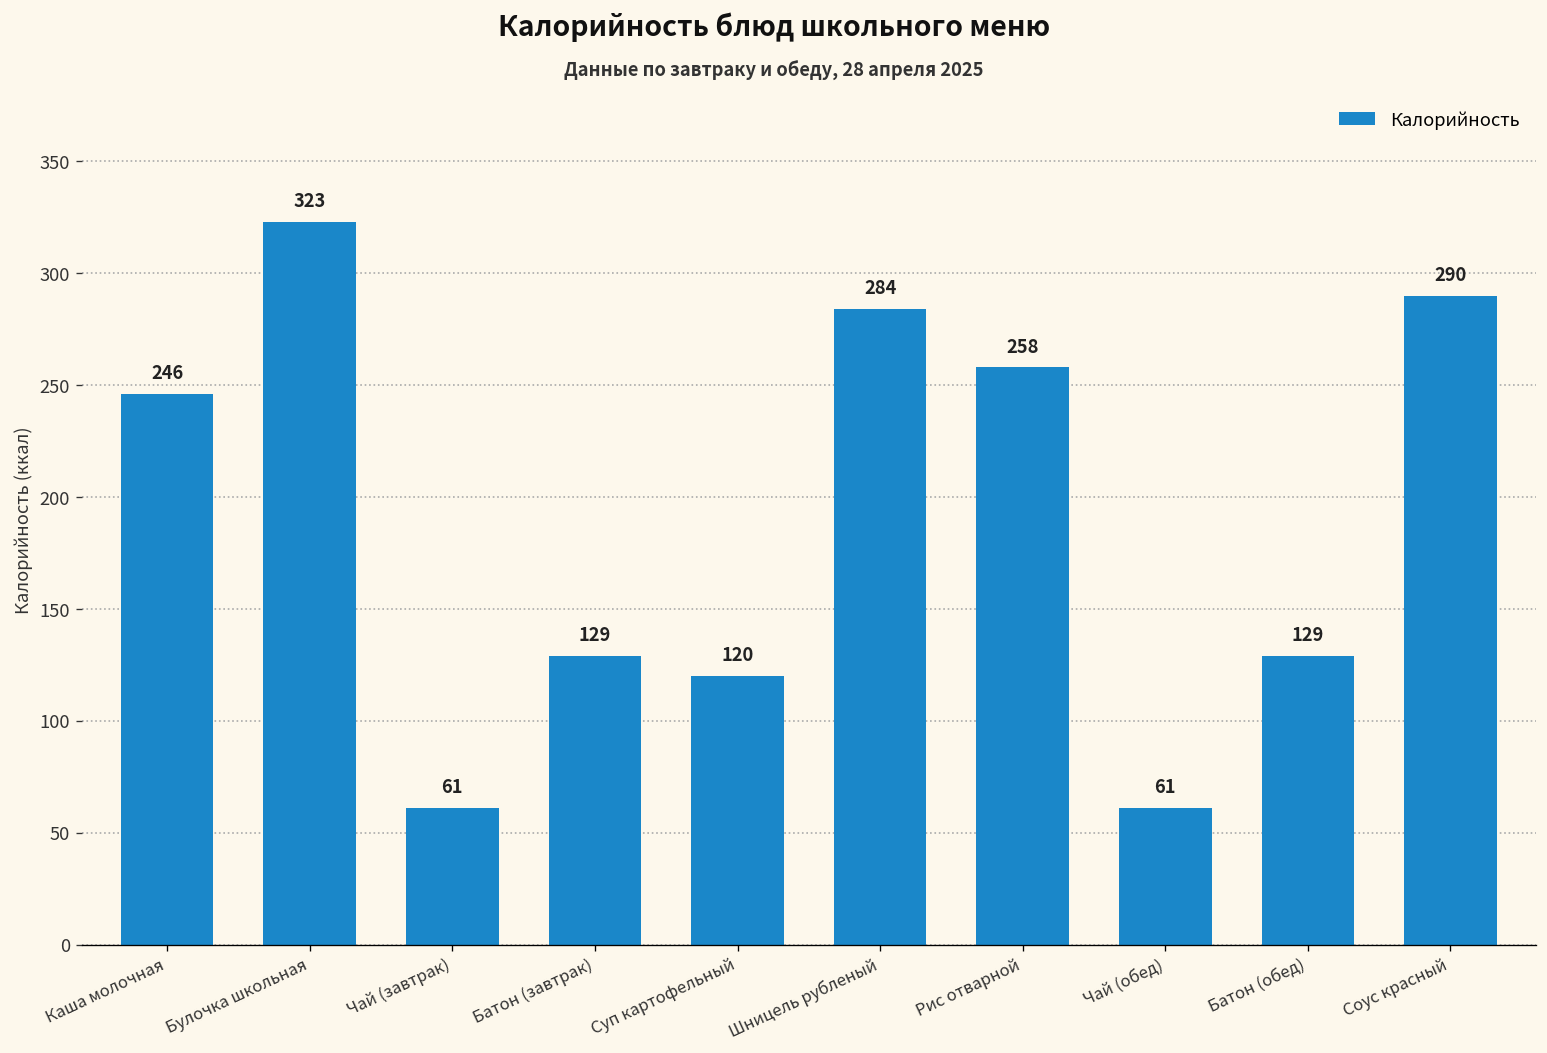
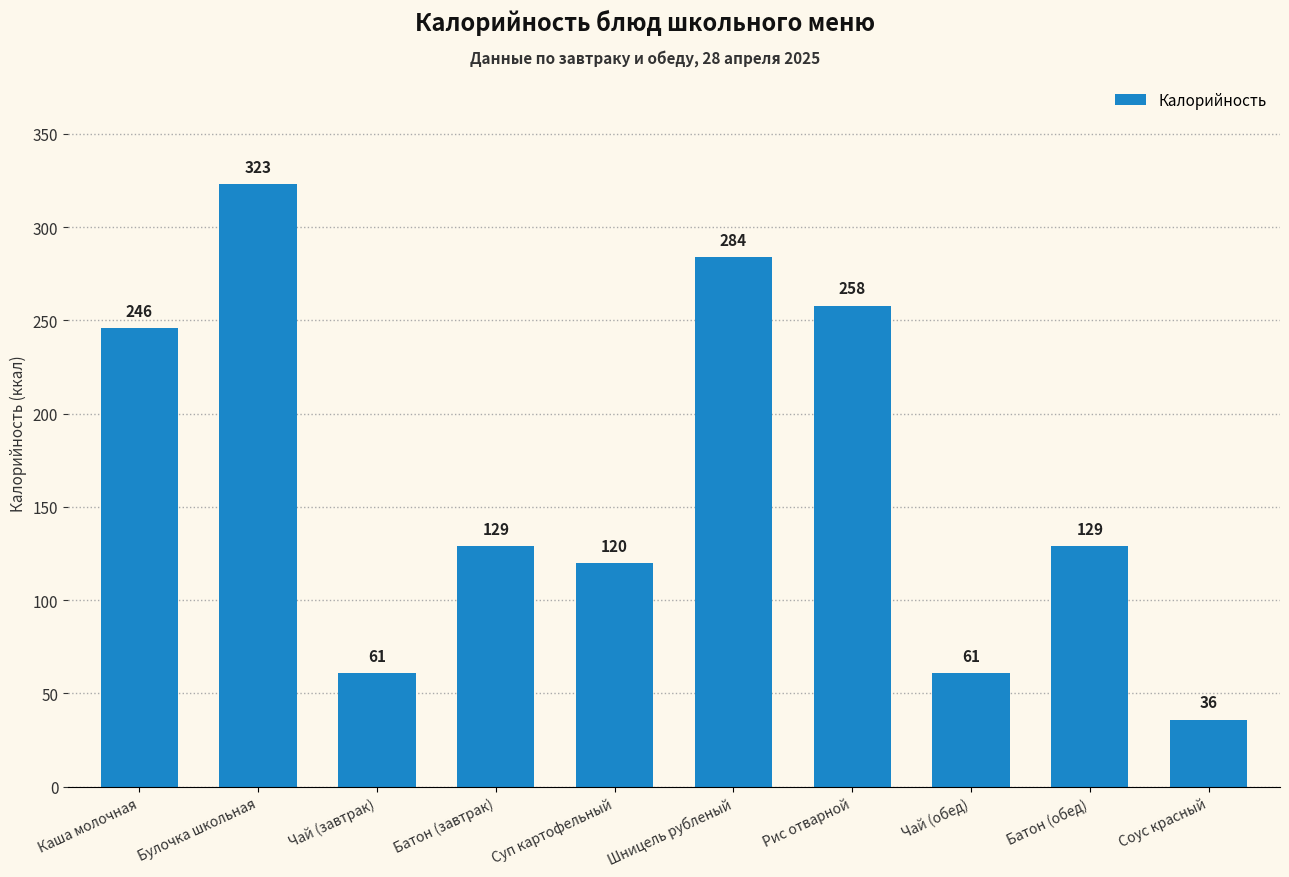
Соус красный: 290 -> 36
